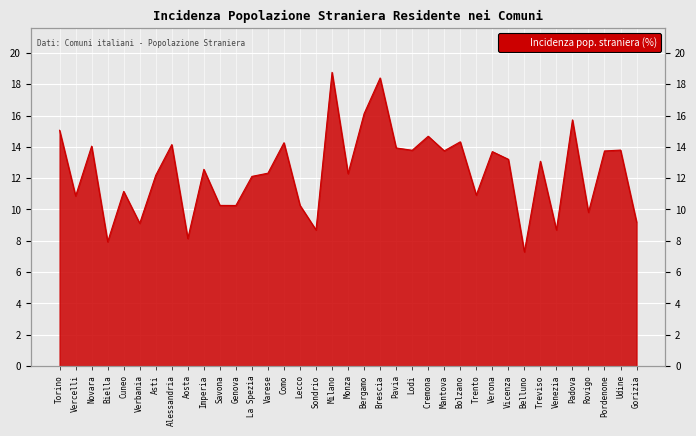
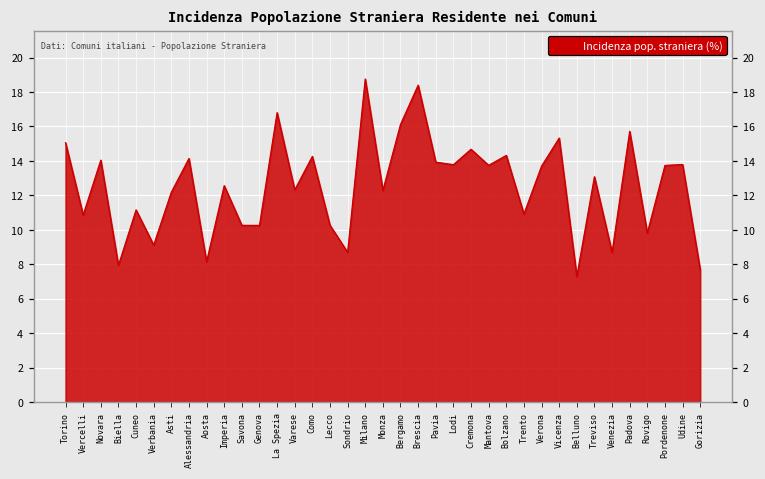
La Spezia: 12.1 -> 16.8
Vicenza: 13.2 -> 15.3
Gorizia: 9.2 -> 7.7
